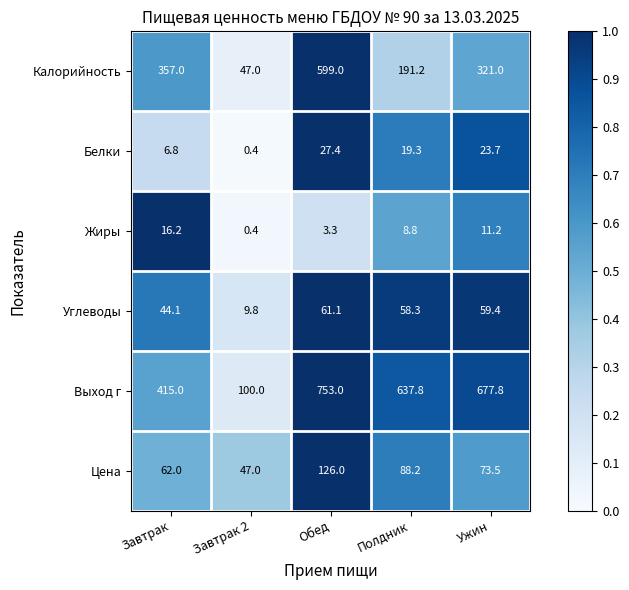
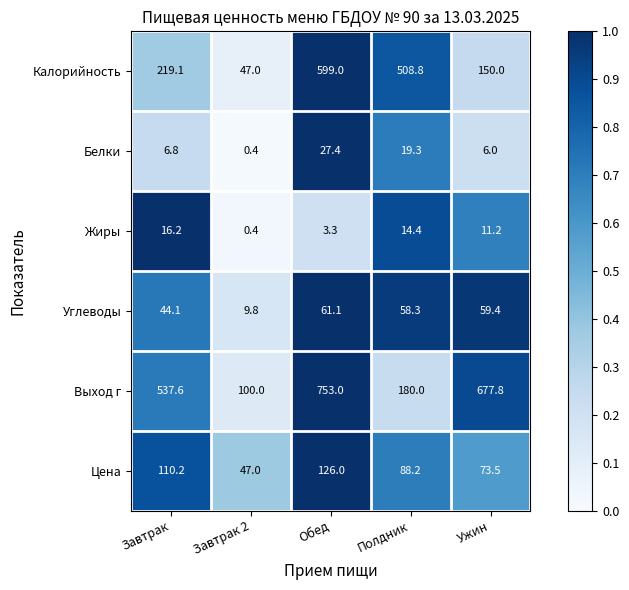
Калорийность, Завтрак: 357.0 -> 219.1
Калорийность, Полдник: 191.2 -> 508.8
Калорийность, Ужин: 321.0 -> 150.0
Белки, Ужин: 23.7 -> 6.0
Жиры, Полдник: 8.8 -> 14.4
Выход г, Завтрак: 415.0 -> 537.6
Выход г, Полдник: 637.8 -> 180.0
Цена, Завтрак: 62.0 -> 110.2
